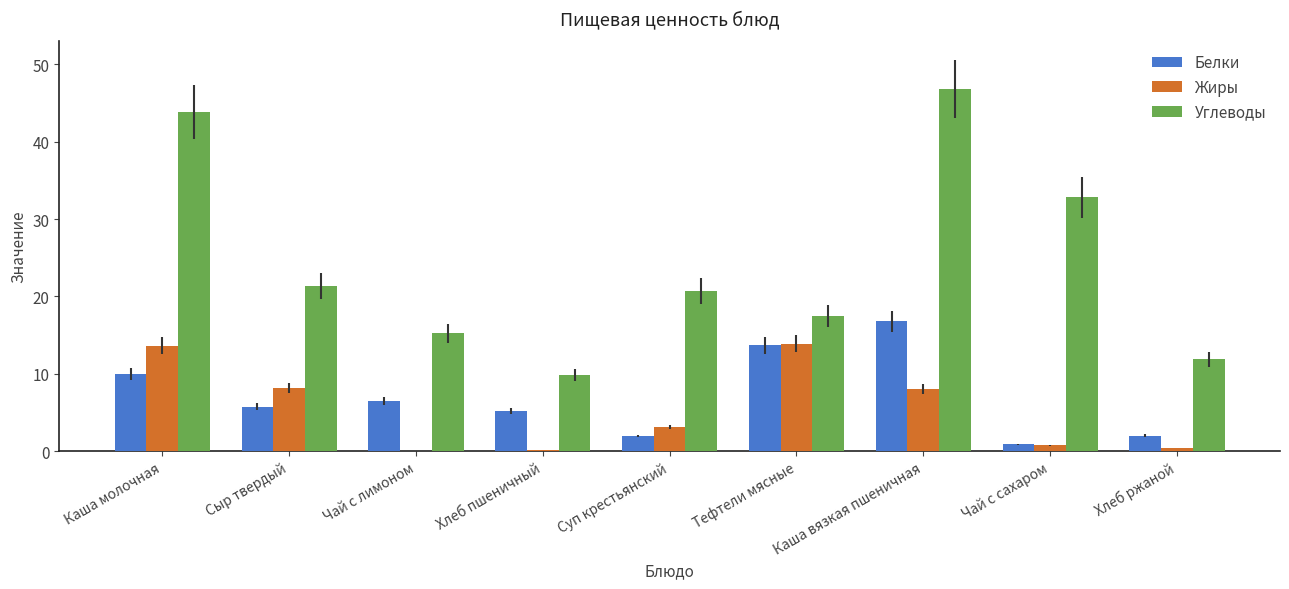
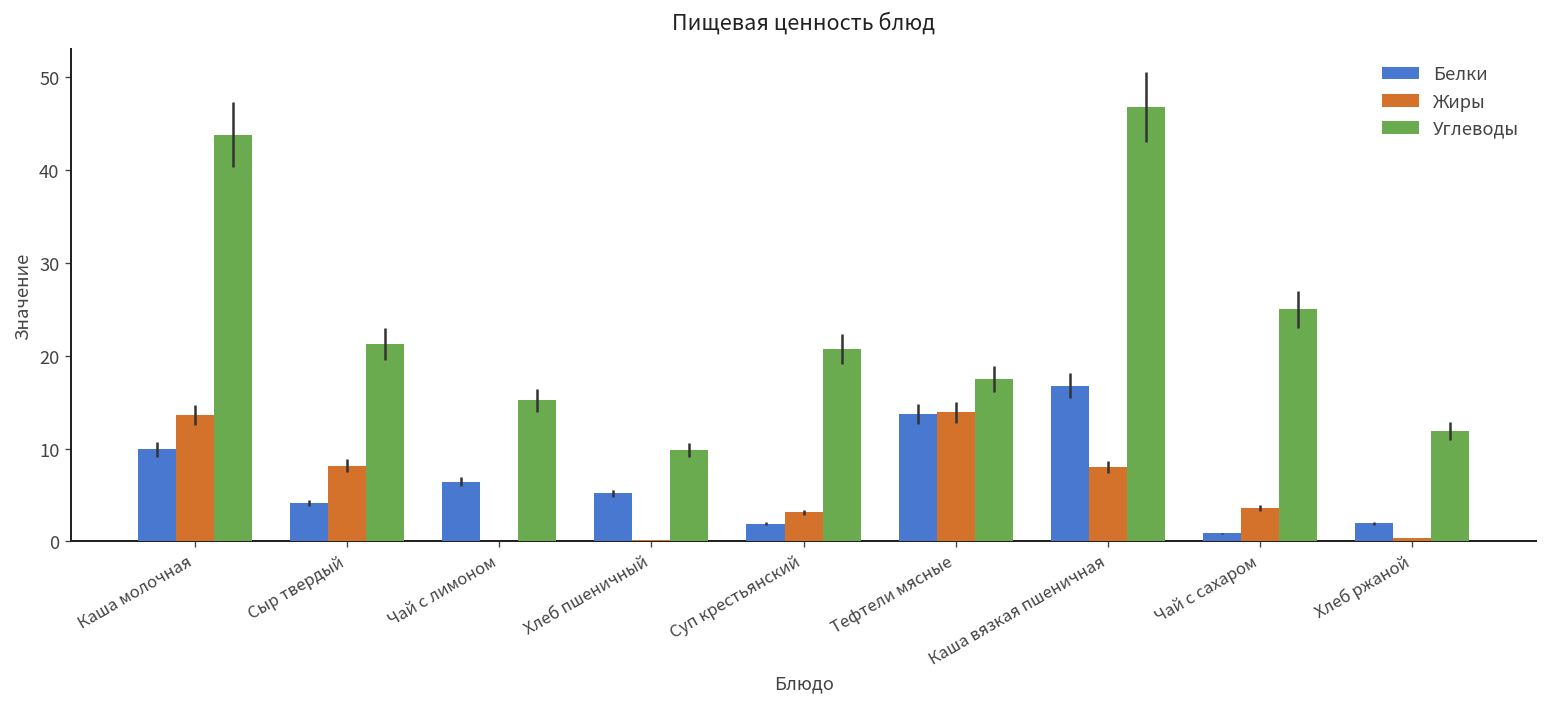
Белки, Сыр твердый: 6 -> 4
Жиры, Чай с сахаром: 1 -> 4
Углеводы, Чай с сахаром: 33 -> 25
